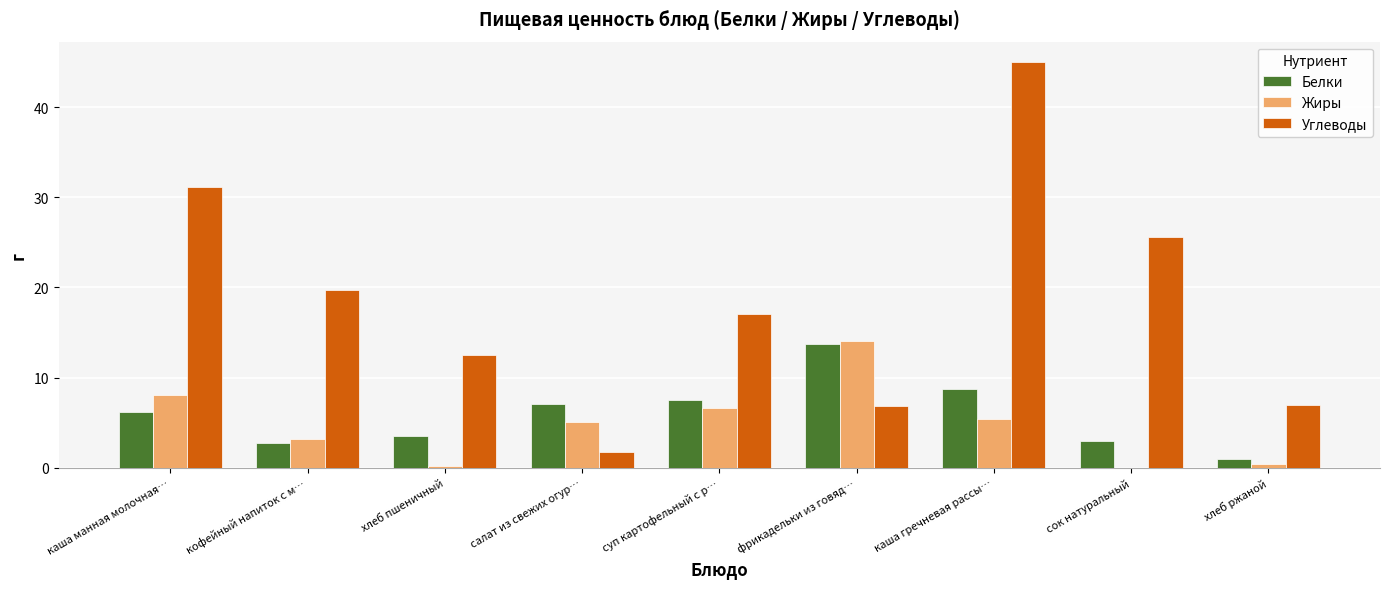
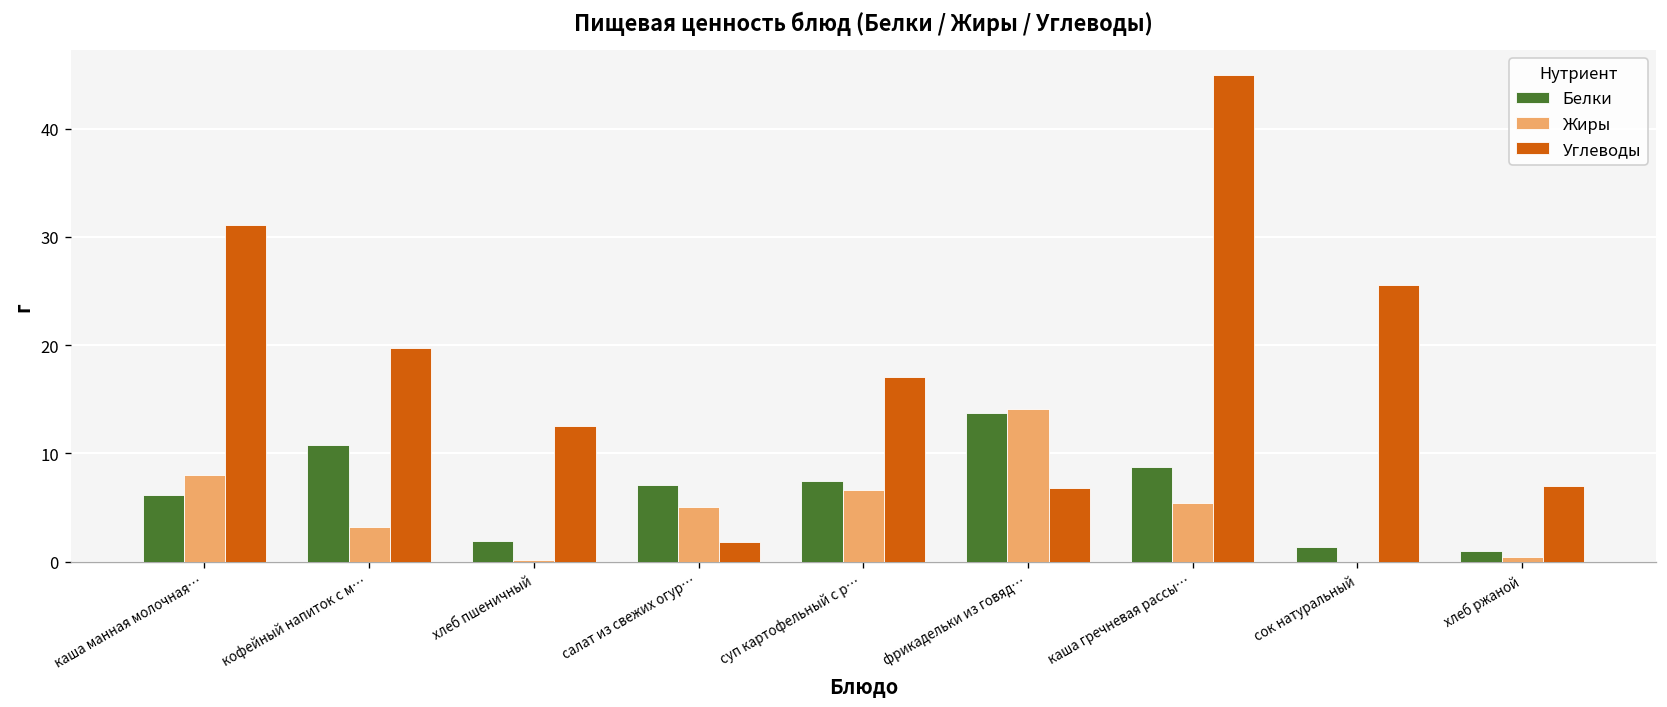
Белки, кофейный напиток с м…: 3 -> 11
Белки, хлеб пшеничный: 4 -> 2
Белки, сок натуральный: 3 -> 1
